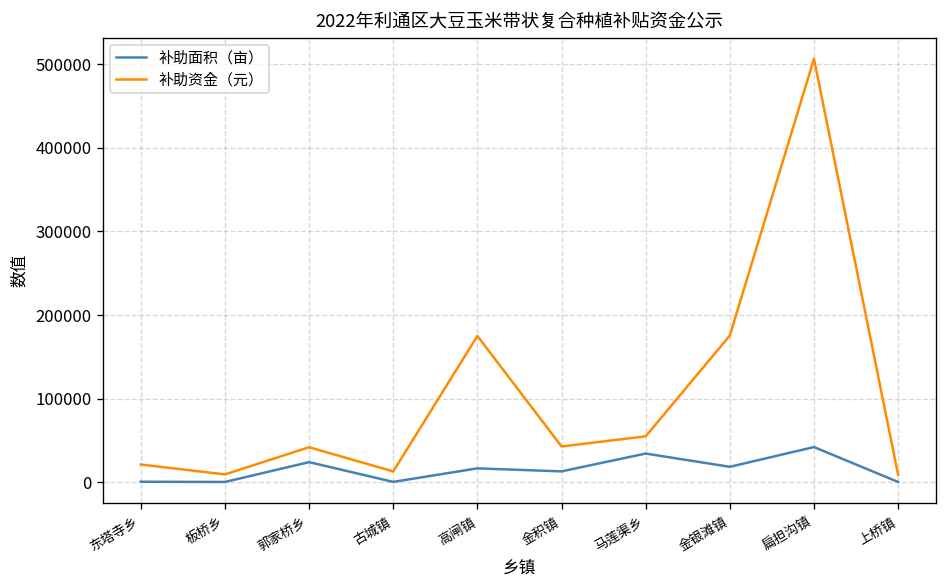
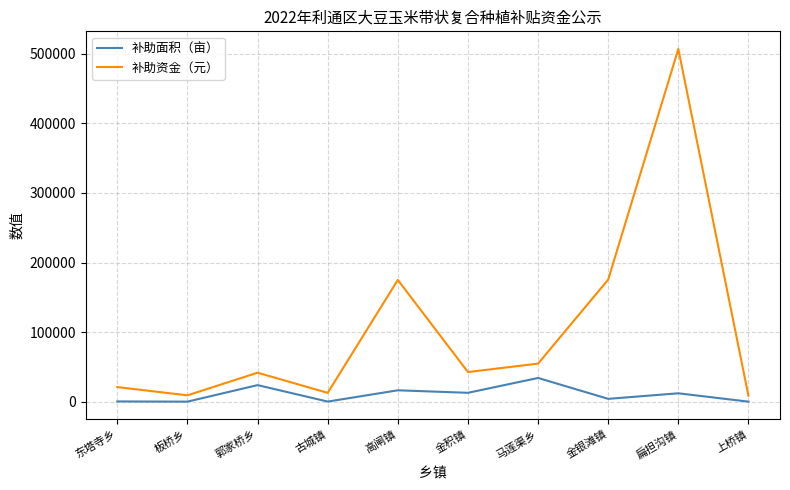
补助面积（亩）, 金银滩镇: 20000 -> 0
补助面积（亩）, 扁担沟镇: 40000 -> 10000
